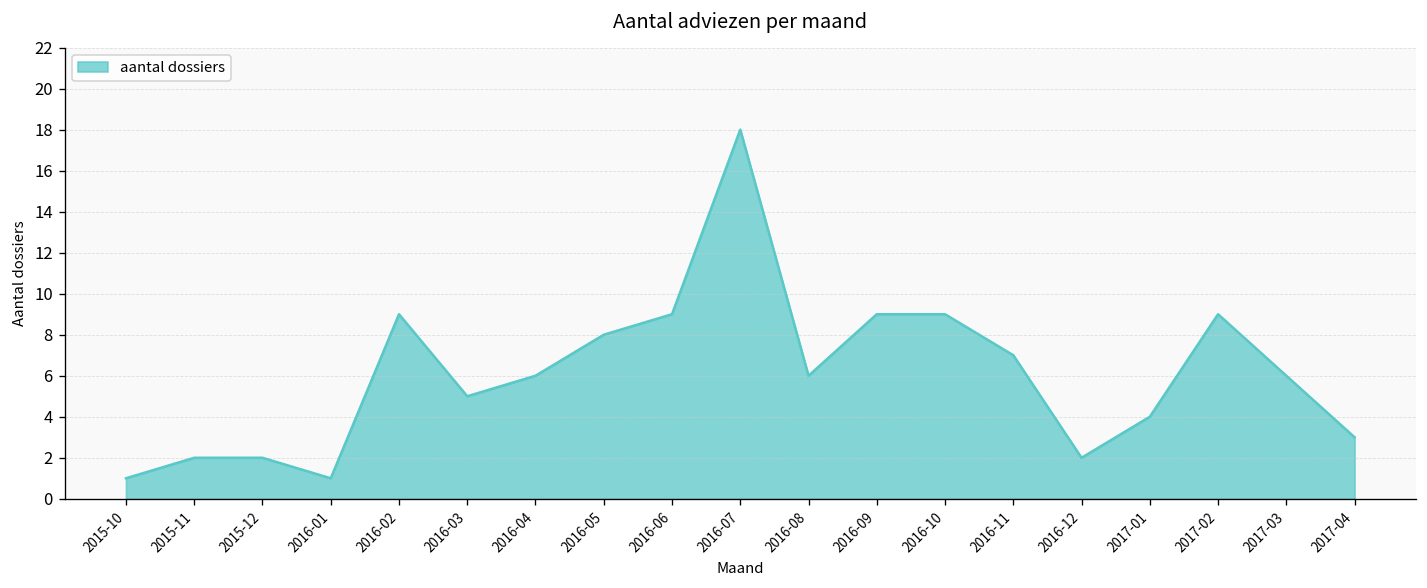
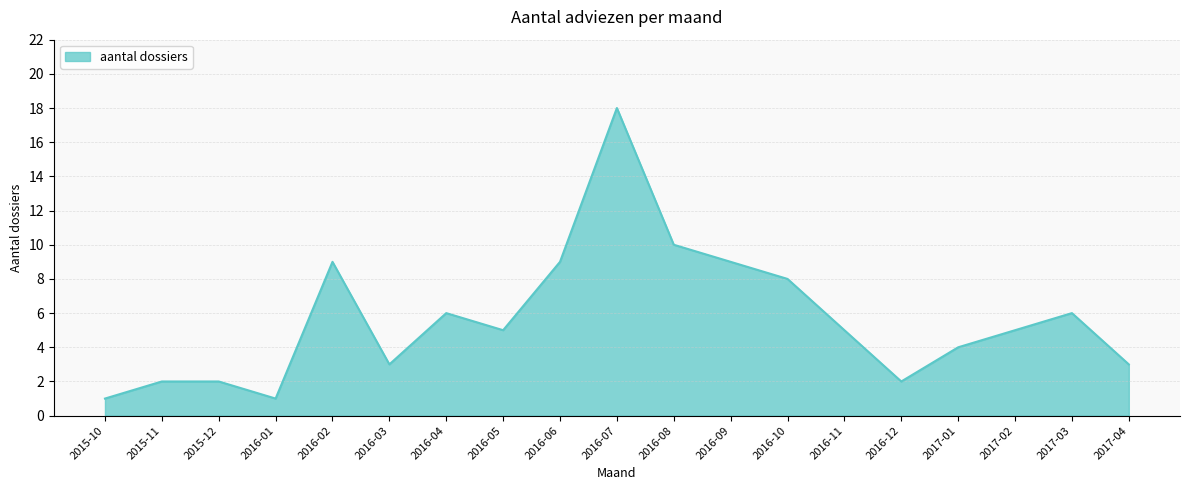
2016-03: 5 -> 3
2016-05: 8 -> 5
2016-08: 6 -> 10
2016-10: 9 -> 8
2016-11: 7 -> 5
2017-02: 9 -> 5
